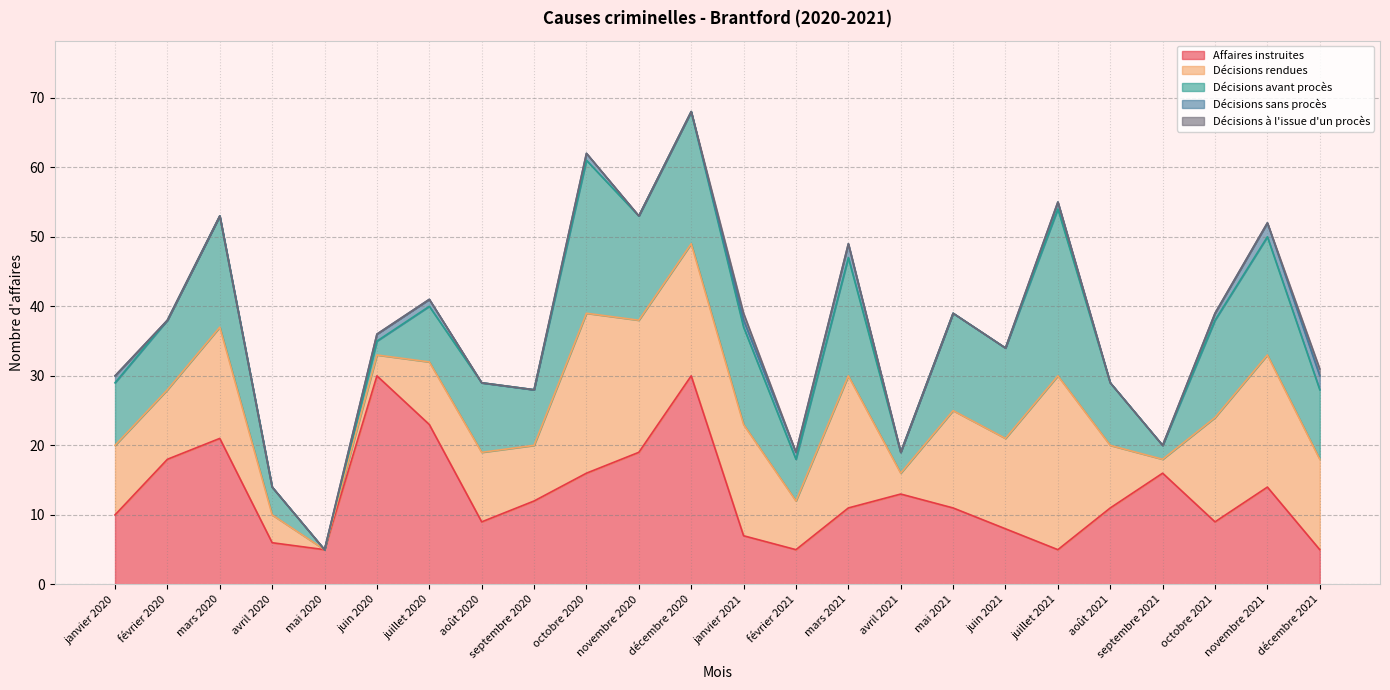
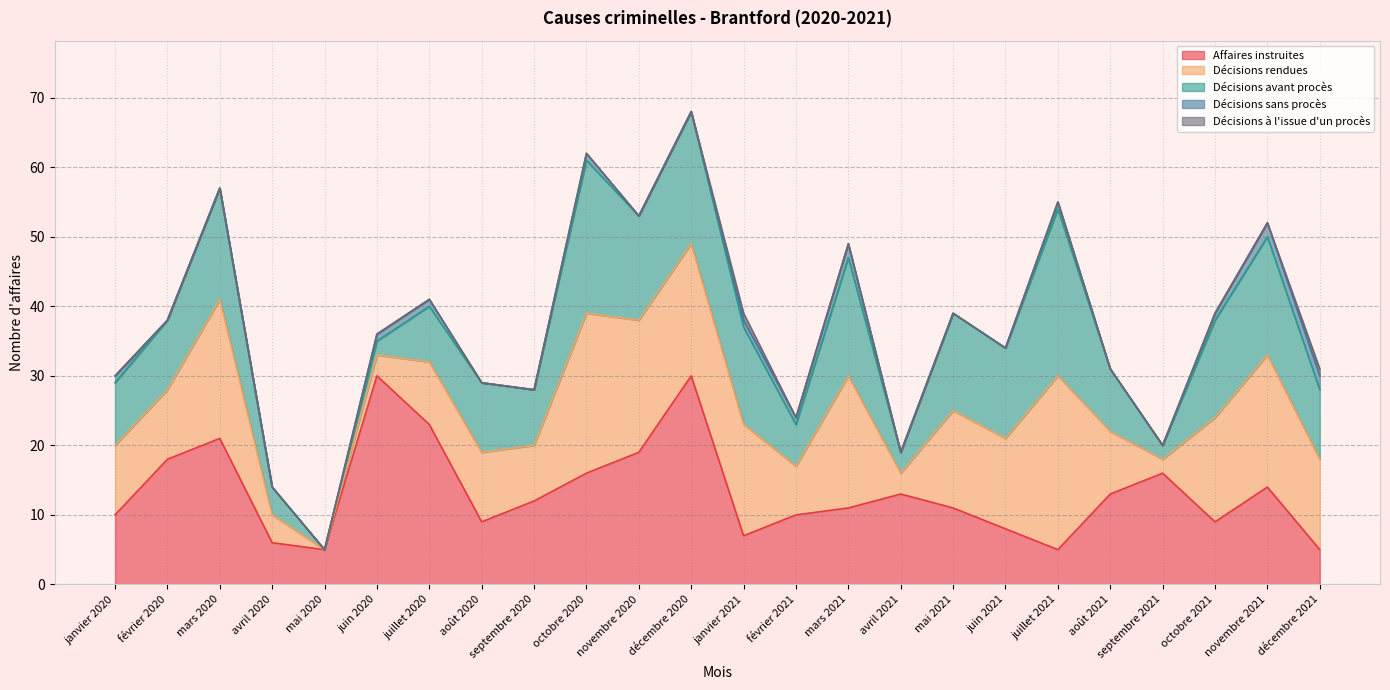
Décisions rendues, mars 2020: 16 -> 20
Affaires instruites, février 2021: 5 -> 10
Affaires instruites, août 2021: 11 -> 13
